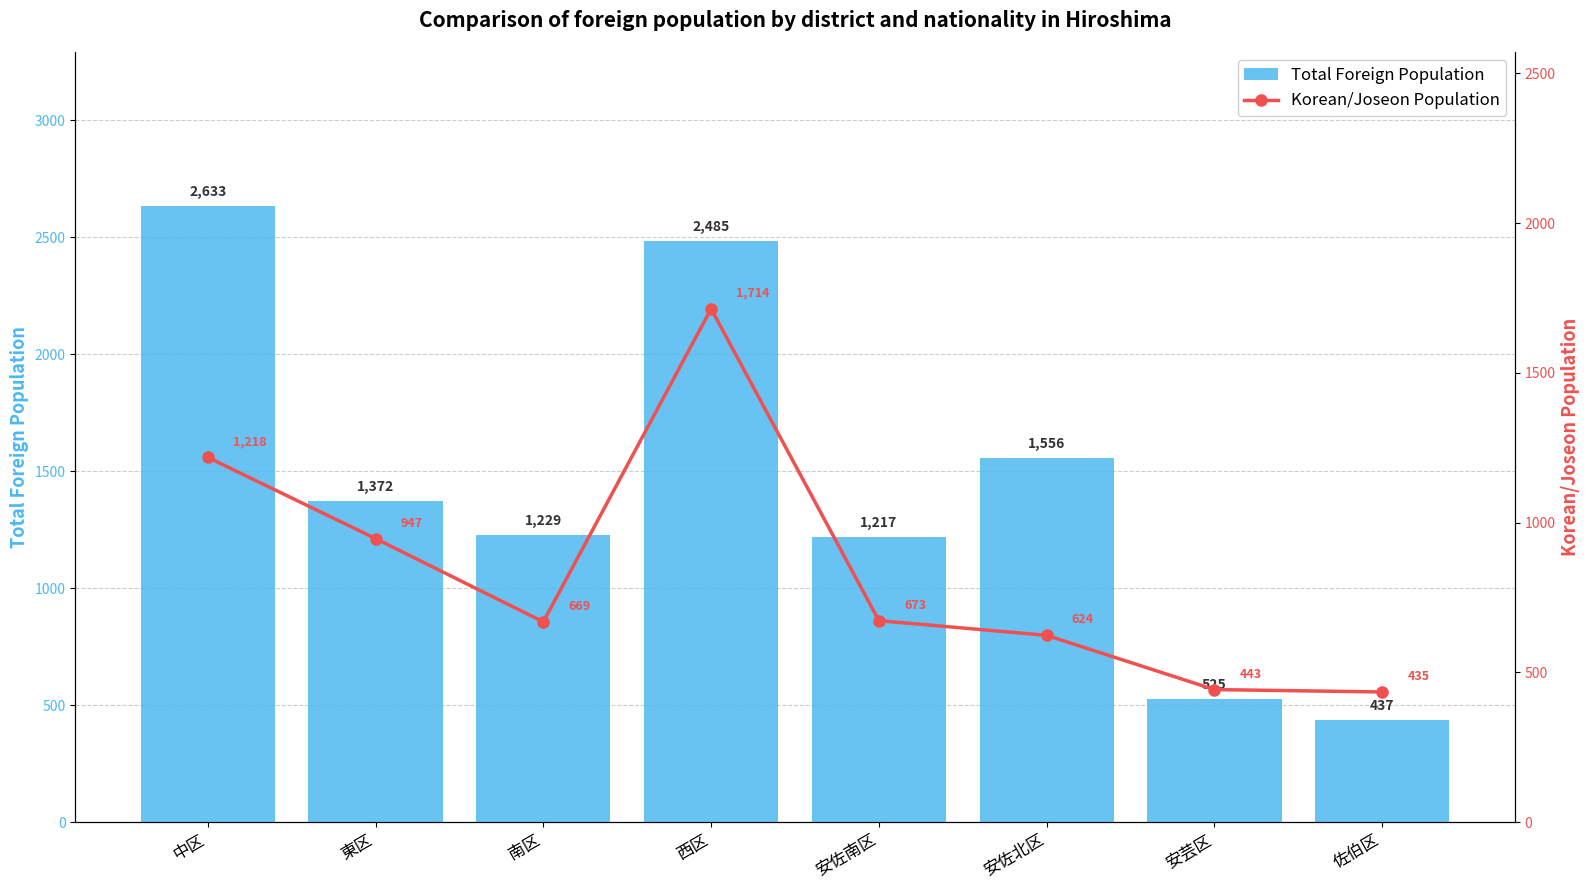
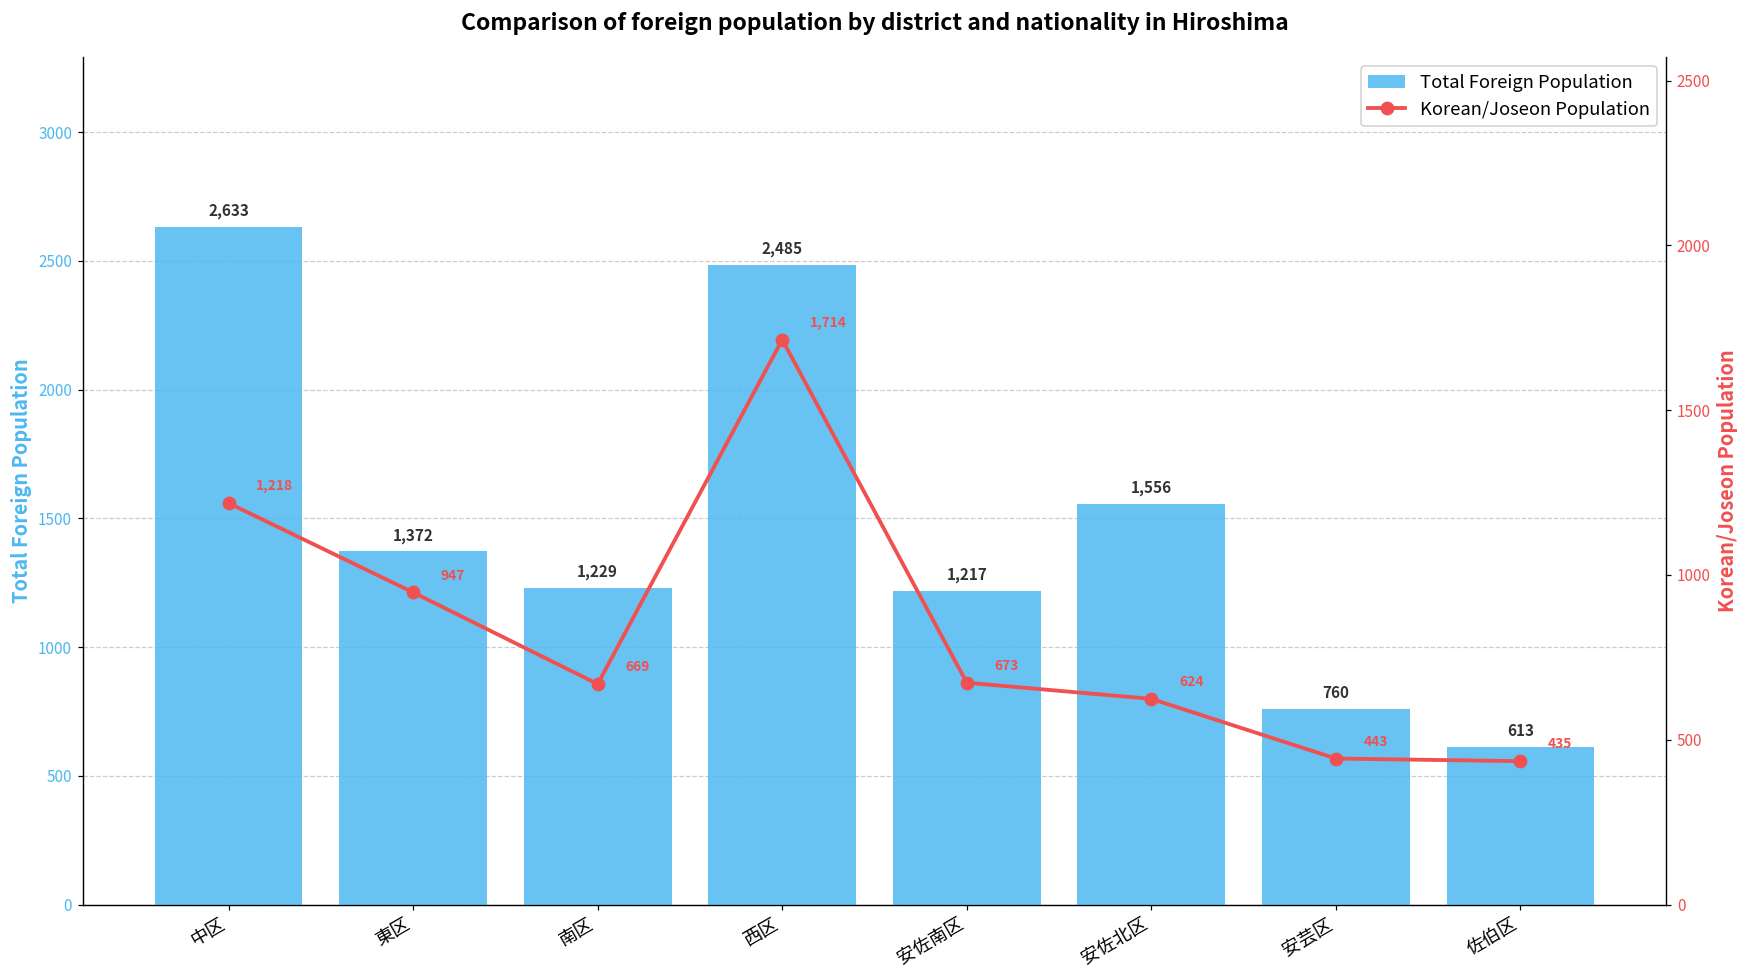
Total Foreign Population, 安芸区: 525 -> 760
Total Foreign Population, 佐伯区: 437 -> 613
